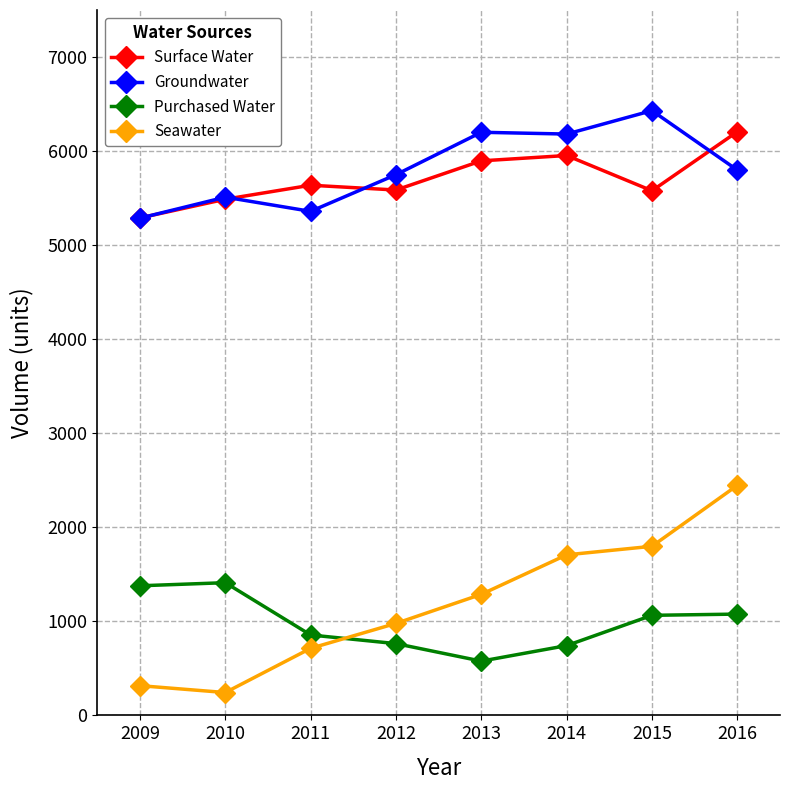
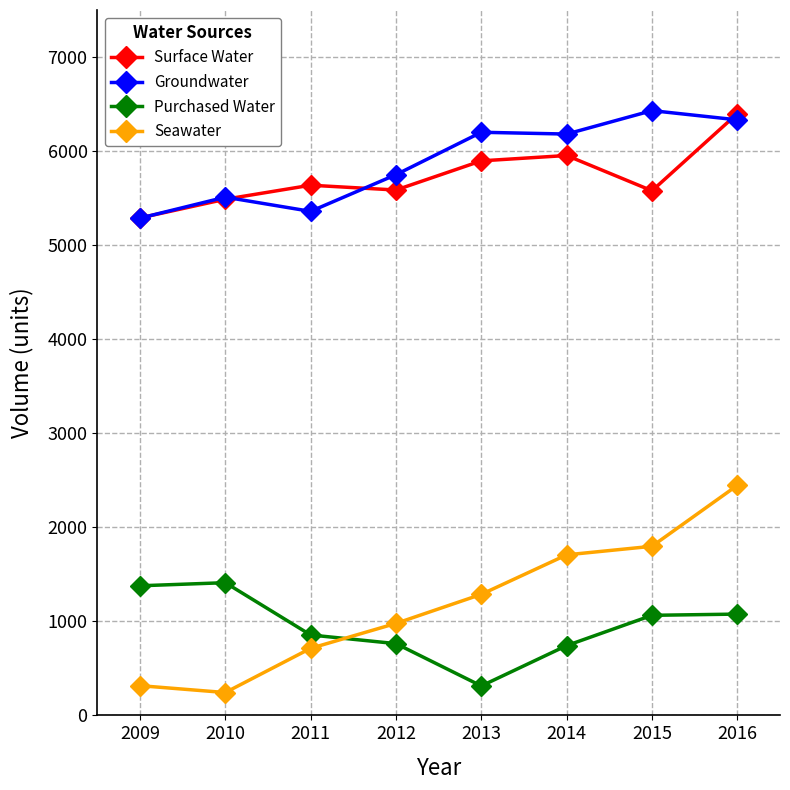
Purchased Water, 2013: 600 -> 300
Surface Water, 2016: 6200 -> 6400
Groundwater, 2016: 5800 -> 6300
